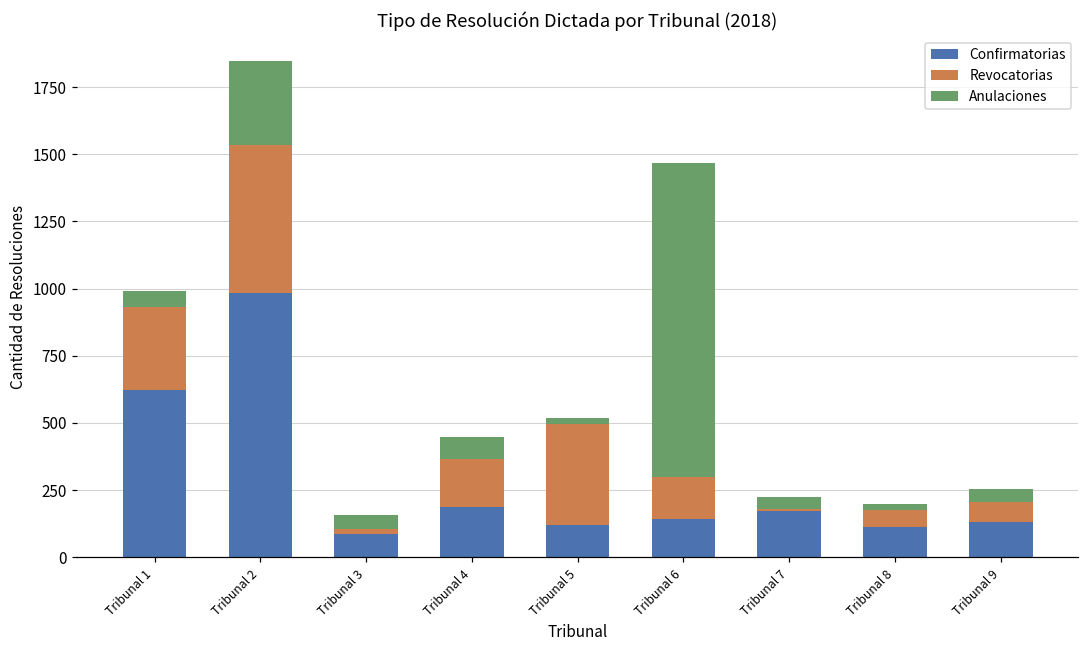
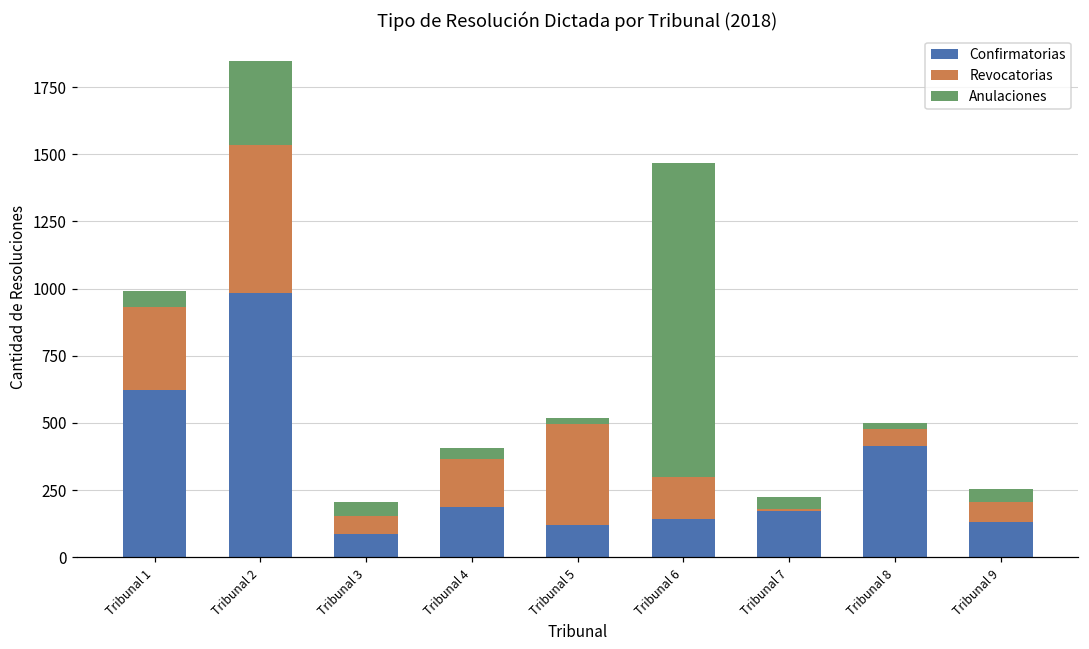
Revocatorias, Tribunal 3: 20 -> 70
Anulaciones, Tribunal 4: 80 -> 40
Confirmatorias, Tribunal 8: 110 -> 410
